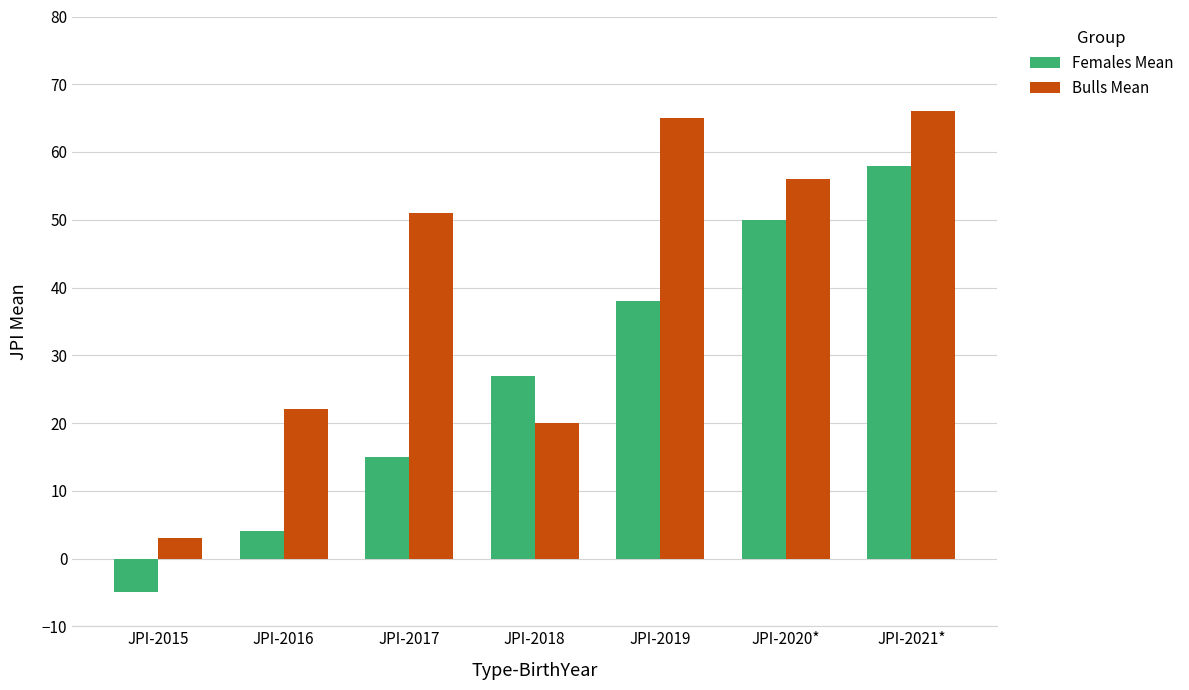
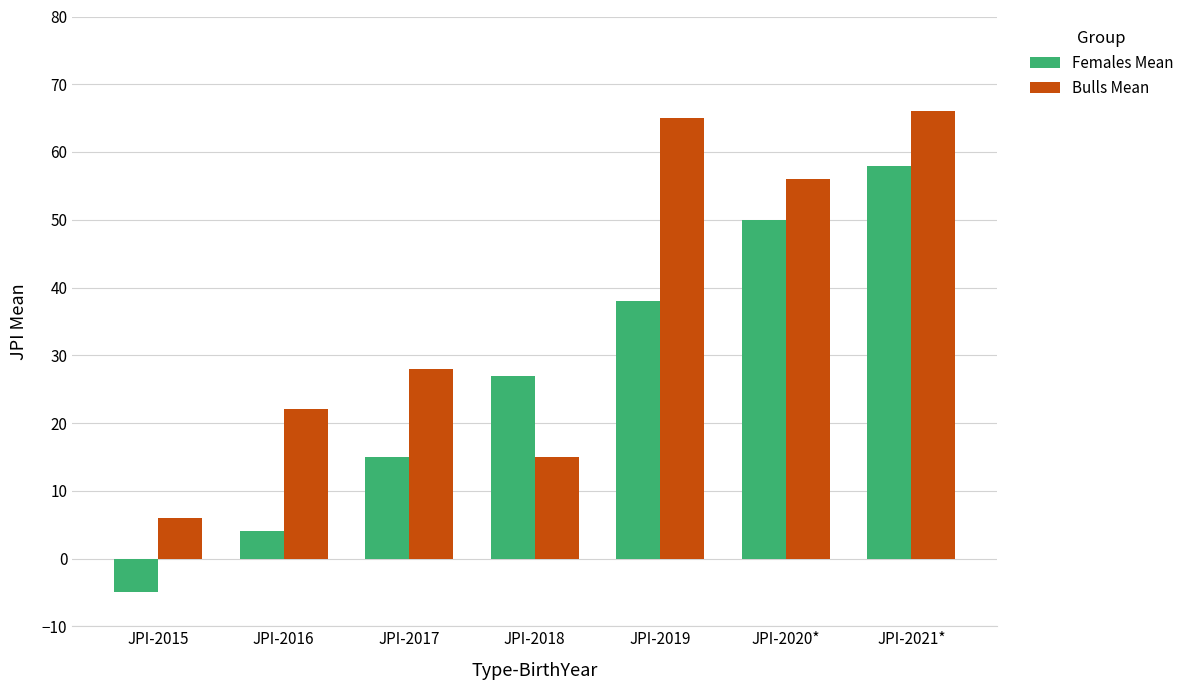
Bulls Mean, JPI-2015: 3 -> 6
Bulls Mean, JPI-2017: 51 -> 28
Bulls Mean, JPI-2018: 20 -> 15
